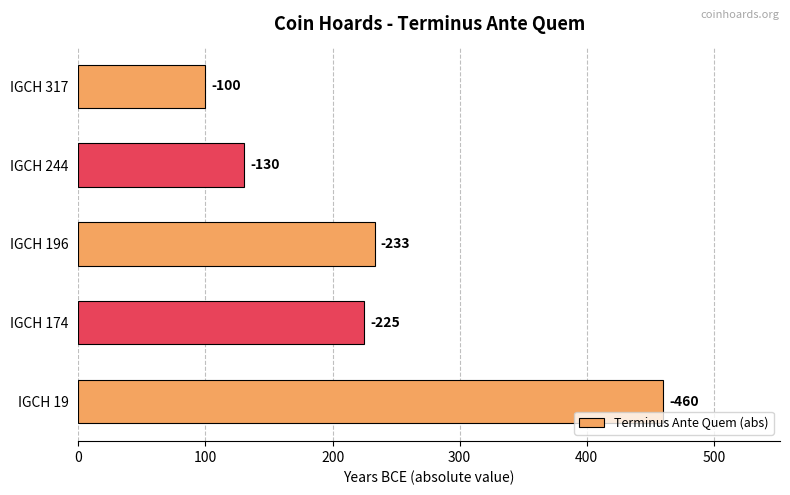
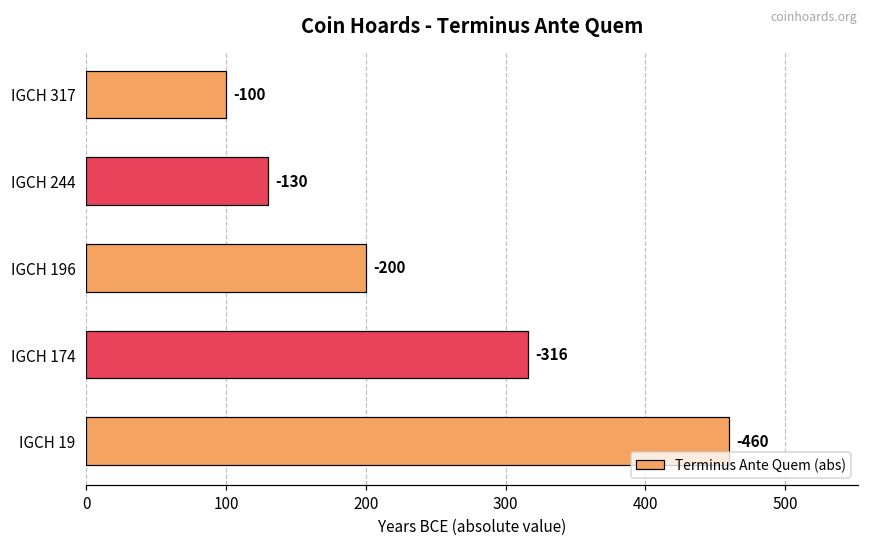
IGCH 196: -233 -> -200
IGCH 174: -225 -> -316
